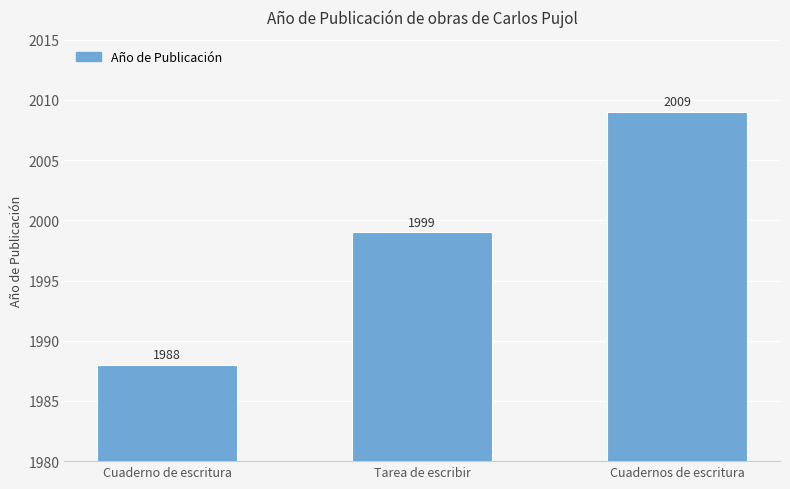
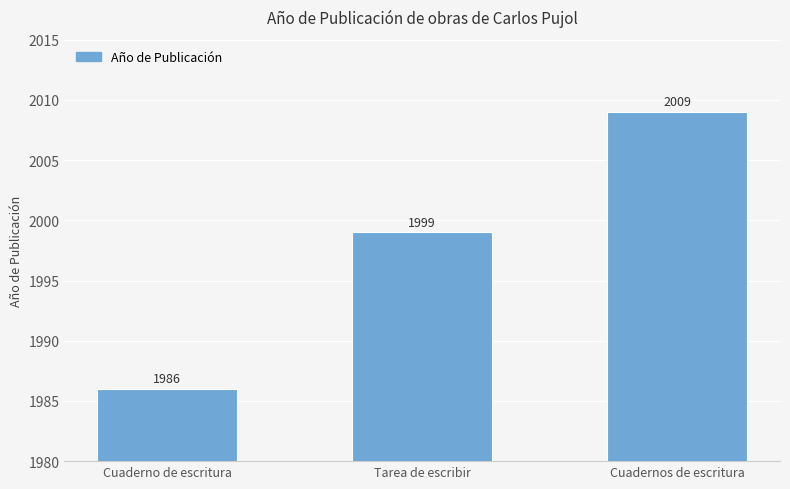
Cuaderno de escritura: 1988 -> 1986
